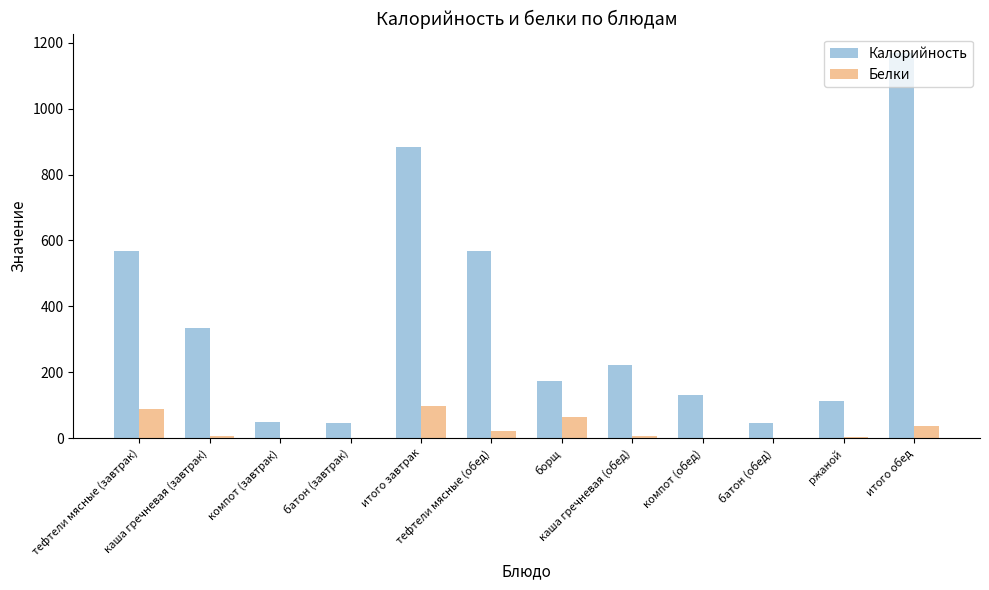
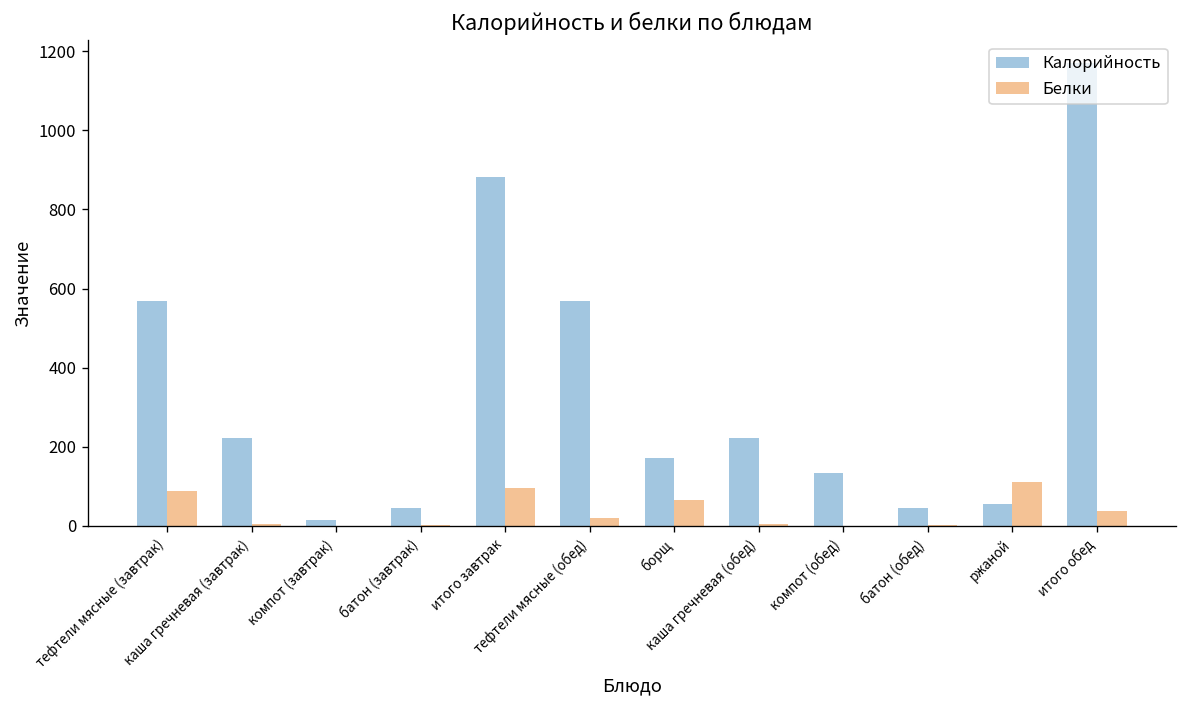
Калорийность, каша гречневая (завтрак): 340 -> 220
Калорийность, компот (завтрак): 50 -> 10
Калорийность, ржаной: 110 -> 60
Белки, ржаной: 0 -> 110
